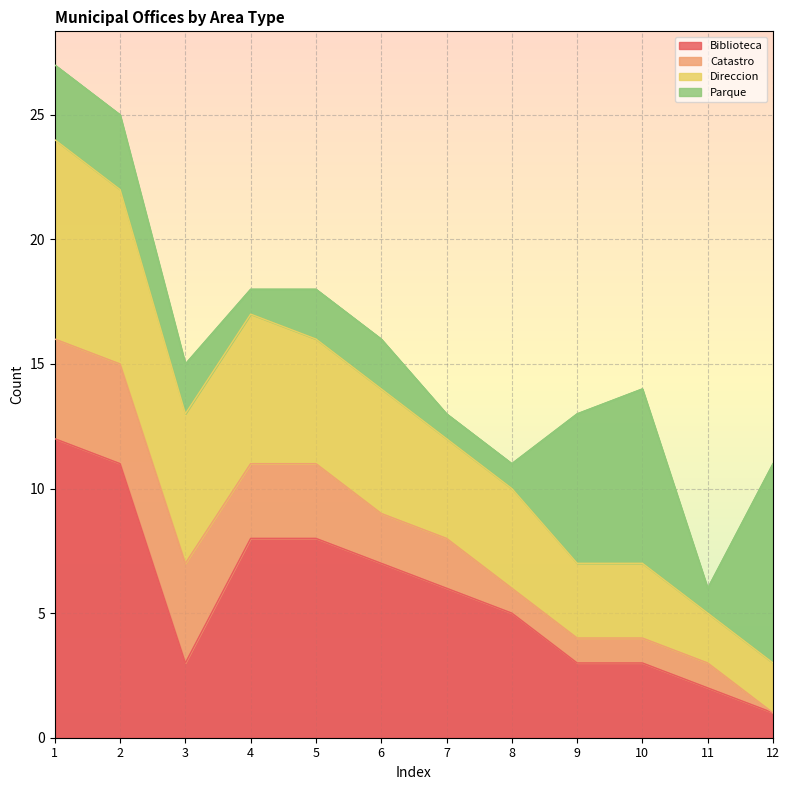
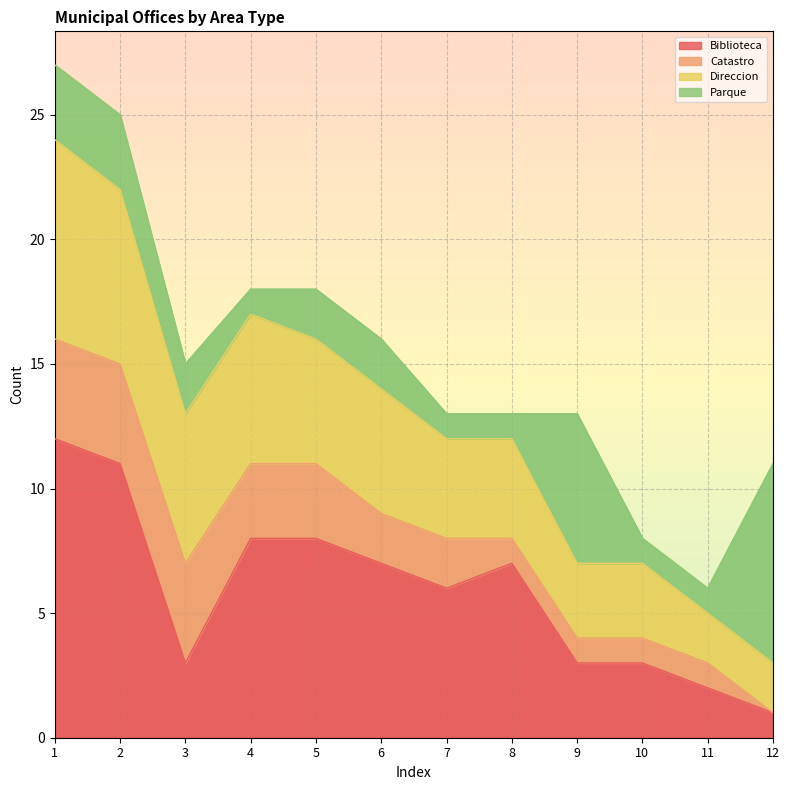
Biblioteca, 8: 5 -> 7
Parque, 10: 7 -> 1
